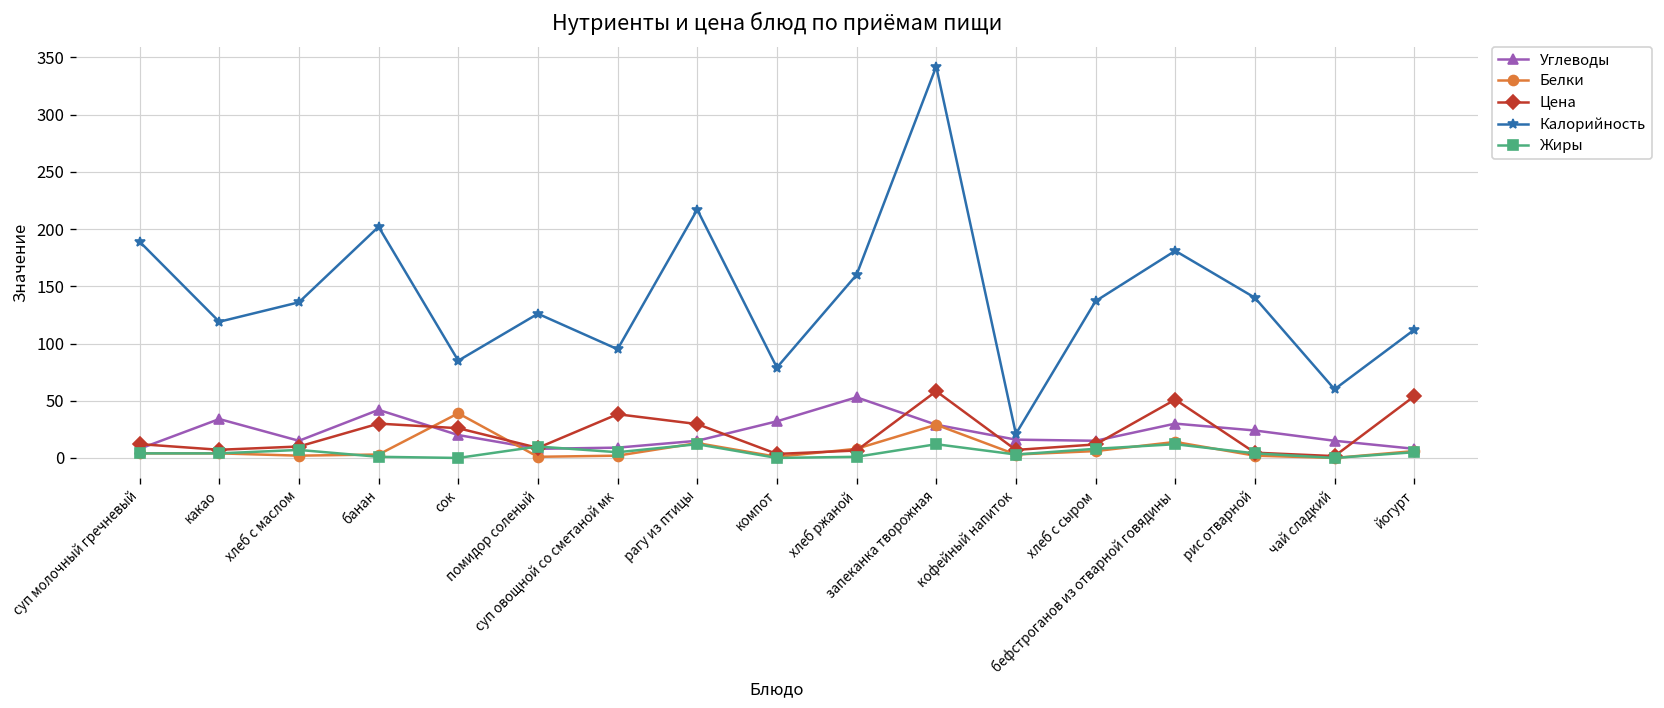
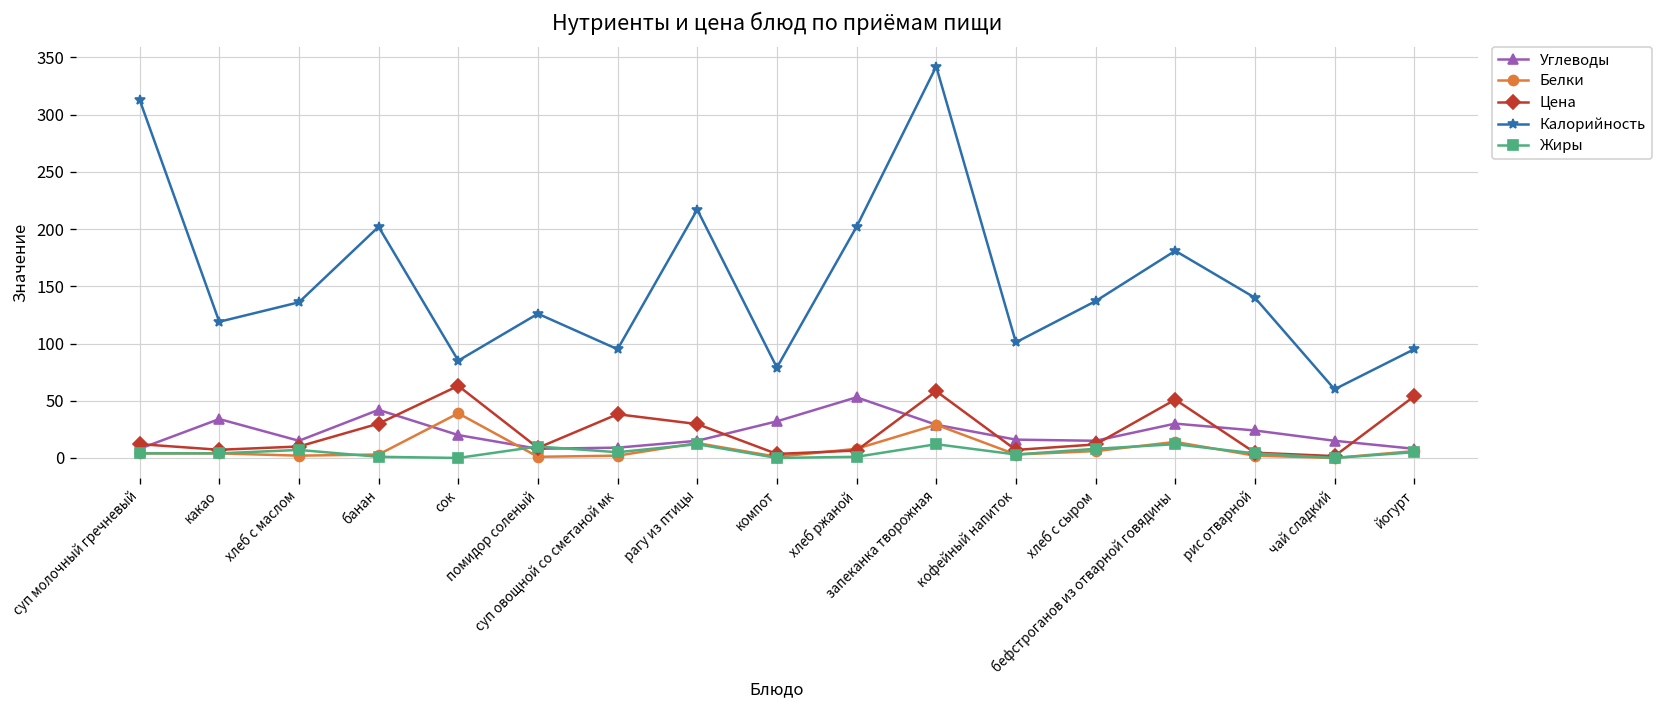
Калорийность, суп молочный гречневый: 190 -> 310
Цена, сок: 30 -> 60
Калорийность, хлеб ржаной: 160 -> 200
Калорийность, кофейный напиток: 20 -> 100
Калорийность, йогурт: 110 -> 100
